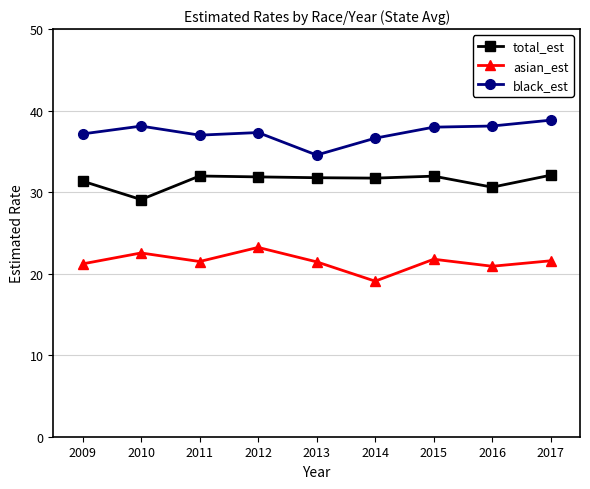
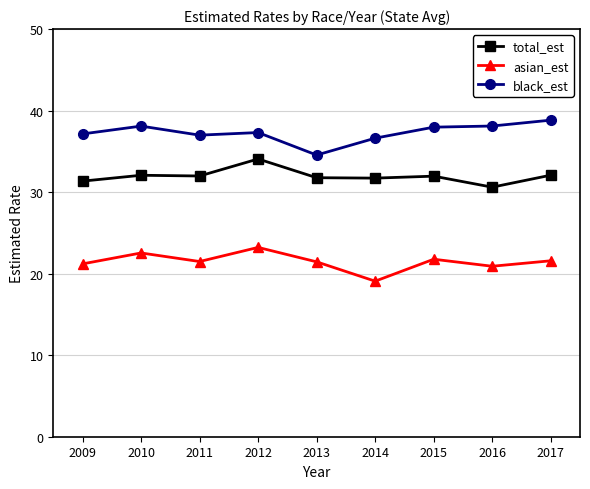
total_est, 2010: 29 -> 32
total_est, 2012: 32 -> 34
